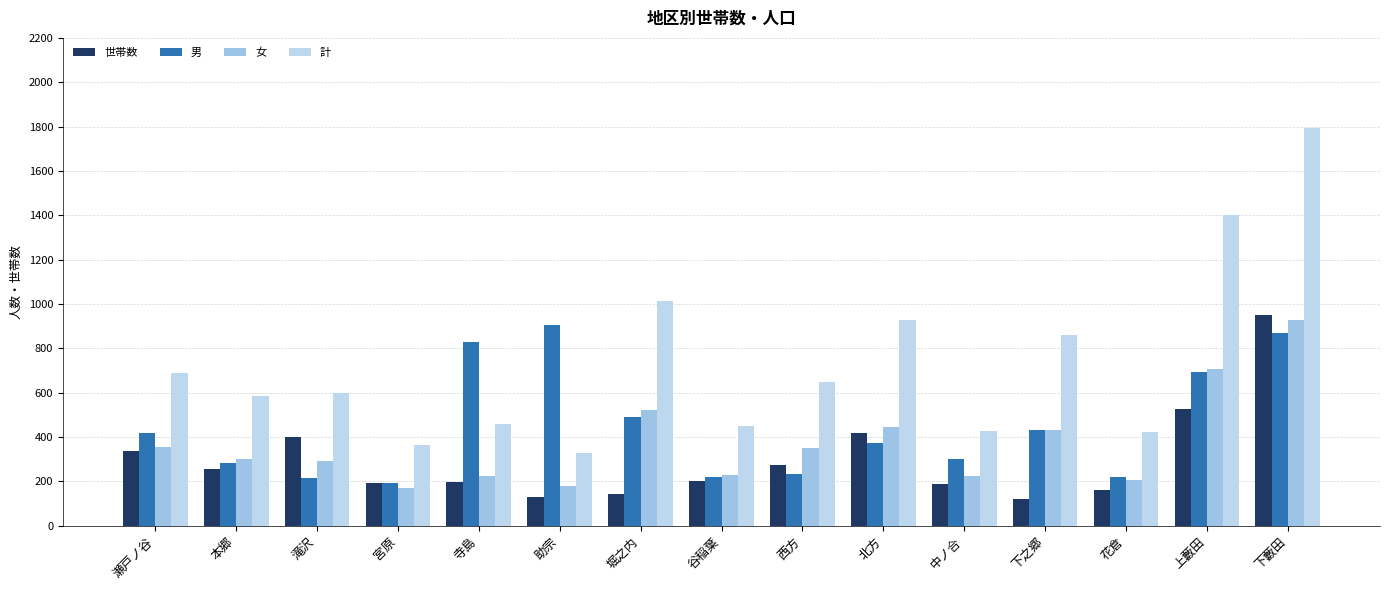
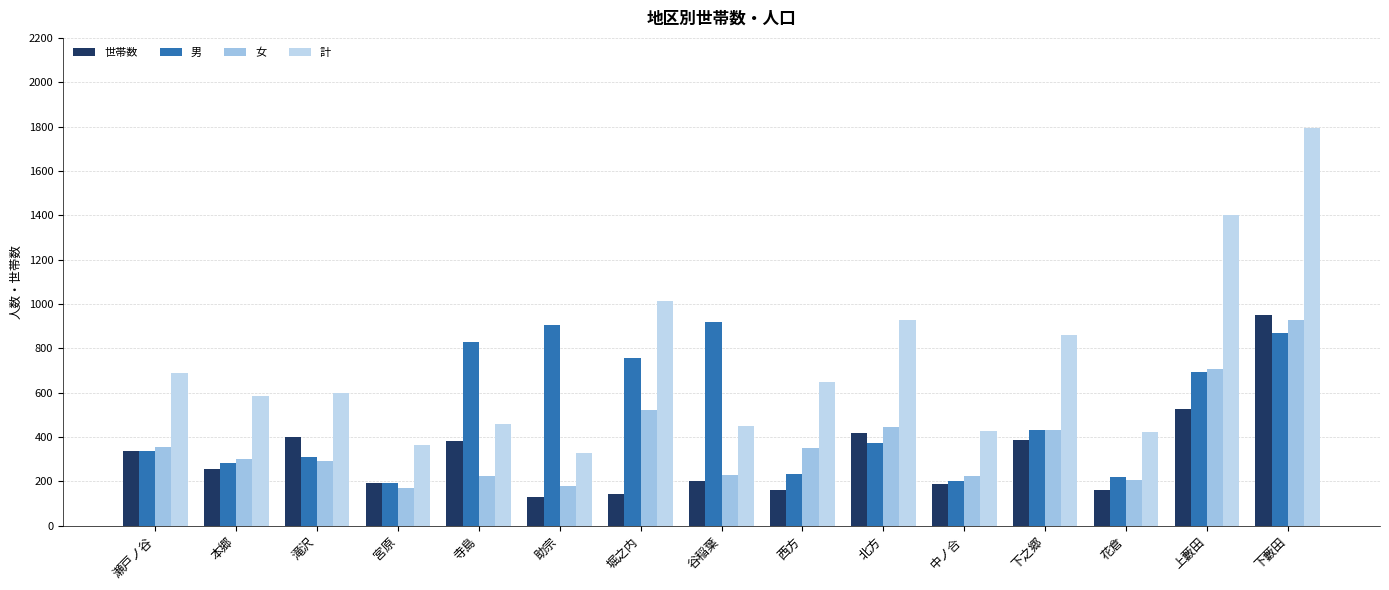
男, 瀬戸ノ谷: 420 -> 340
男, 滝沢: 220 -> 310
世帯数, 寺島: 200 -> 380
男, 堀之内: 490 -> 760
男, 谷稲葉: 220 -> 920
世帯数, 西方: 270 -> 160
男, 中ノ合: 300 -> 200
世帯数, 下之郷: 120 -> 390
